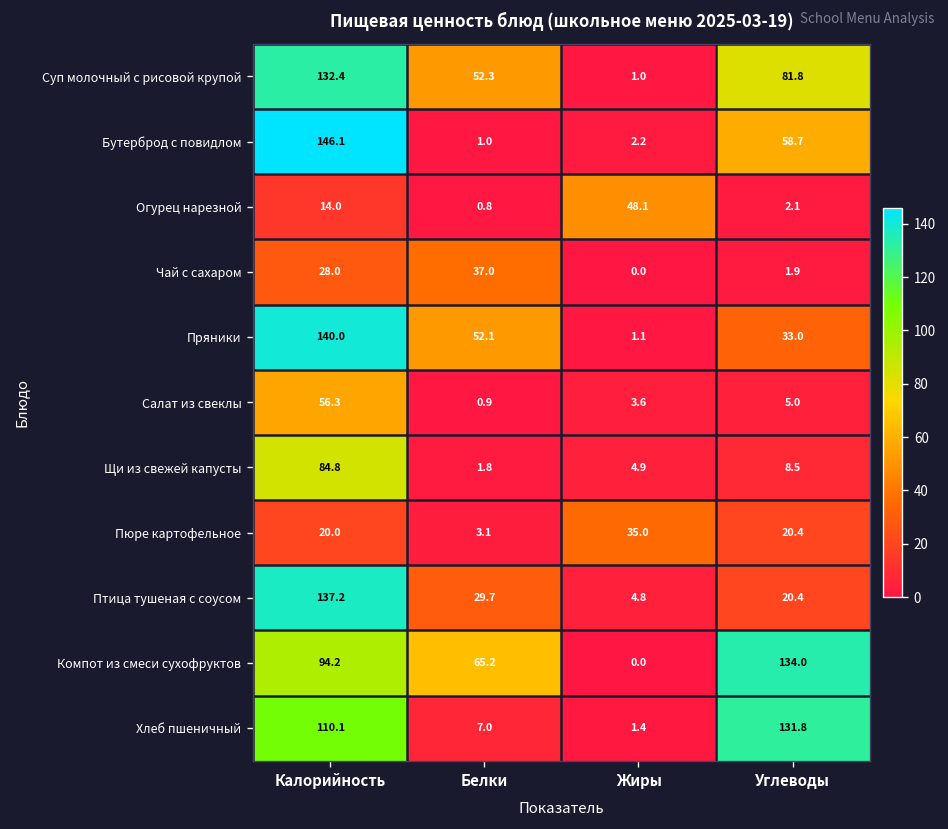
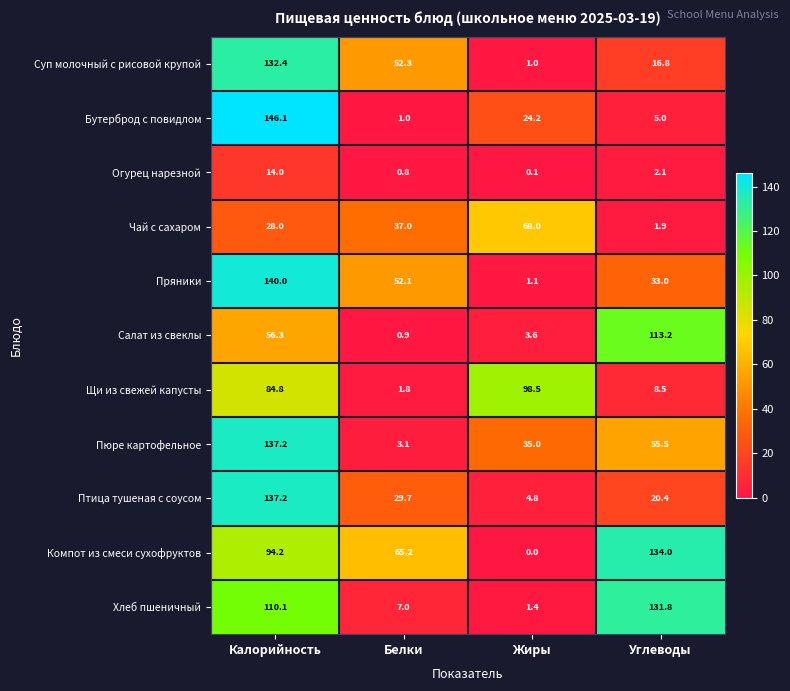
Суп молочный с рисовой крупой, Углеводы: 81.8 -> 16.8
Бутерброд с повидлом, Жиры: 2.2 -> 24.2
Бутерброд с повидлом, Углеводы: 58.7 -> 5.0
Огурец нарезной, Жиры: 48.1 -> 0.1
Чай с сахаром, Жиры: 0.0 -> 68.0
Салат из свеклы, Углеводы: 5.0 -> 113.2
Щи из свежей капусты, Жиры: 4.9 -> 98.5
Пюре картофельное, Калорийность: 20.0 -> 137.2
Пюре картофельное, Углеводы: 20.4 -> 55.5
